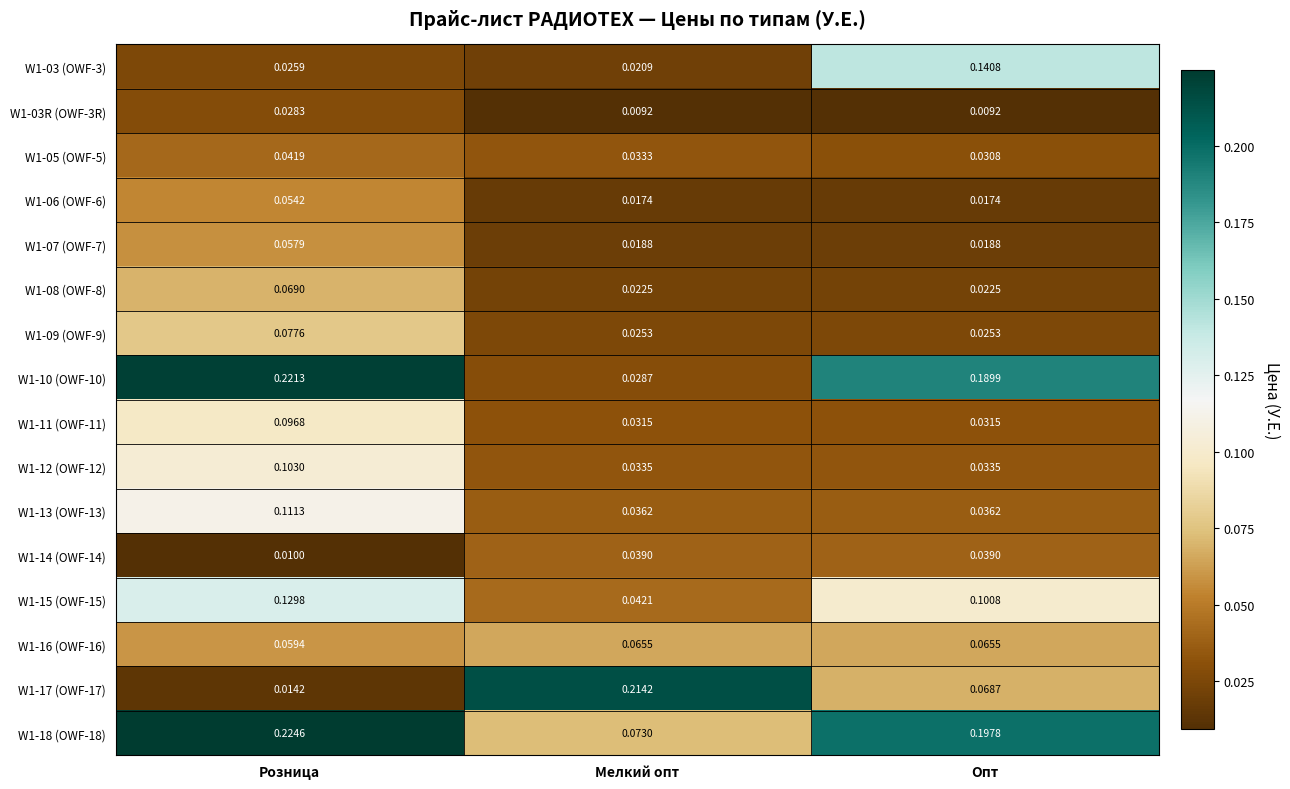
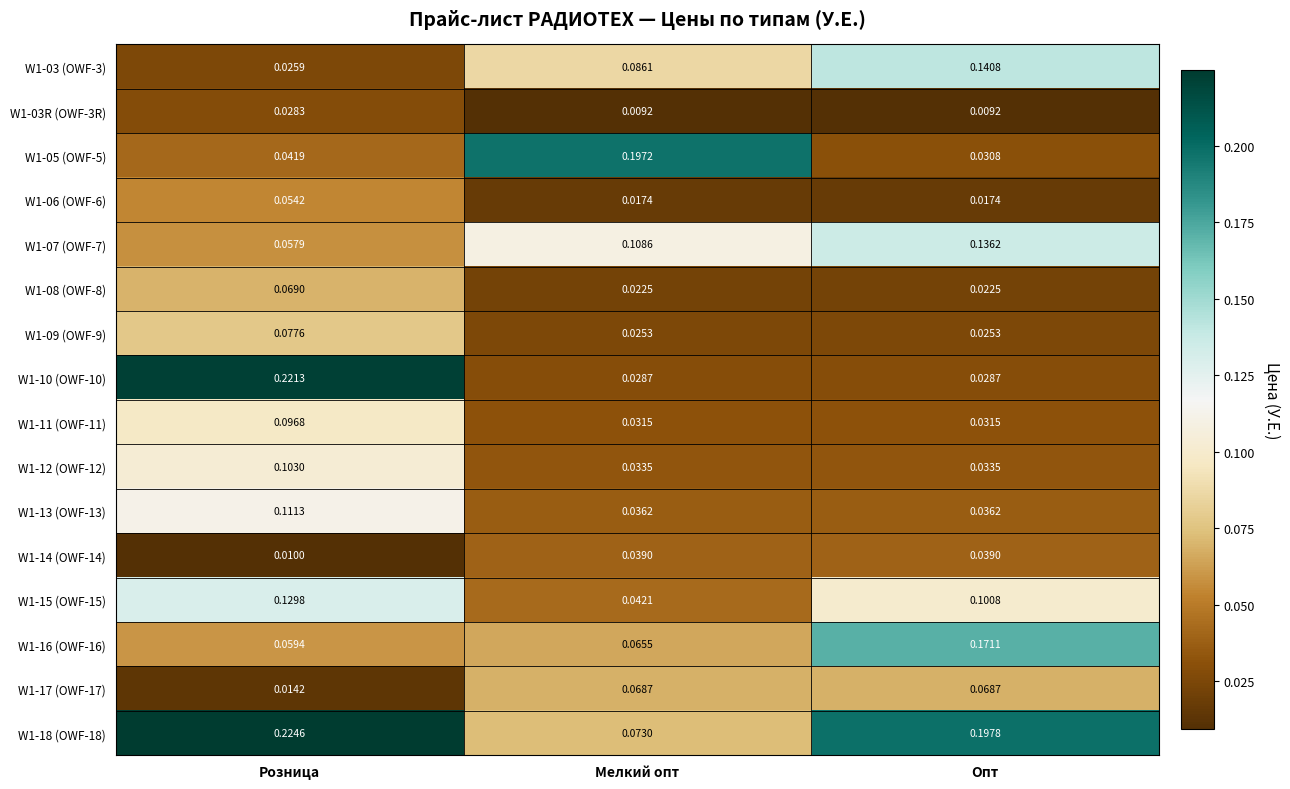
W1-03 (OWF-3), Мелкий опт: 0.0209 -> 0.0861
W1-05 (OWF-5), Мелкий опт: 0.0333 -> 0.1972
W1-07 (OWF-7), Мелкий опт: 0.0188 -> 0.1086
W1-07 (OWF-7), Опт: 0.0188 -> 0.1362
W1-10 (OWF-10), Опт: 0.1899 -> 0.0287
W1-16 (OWF-16), Опт: 0.0655 -> 0.1711
W1-17 (OWF-17), Мелкий опт: 0.2142 -> 0.0687
